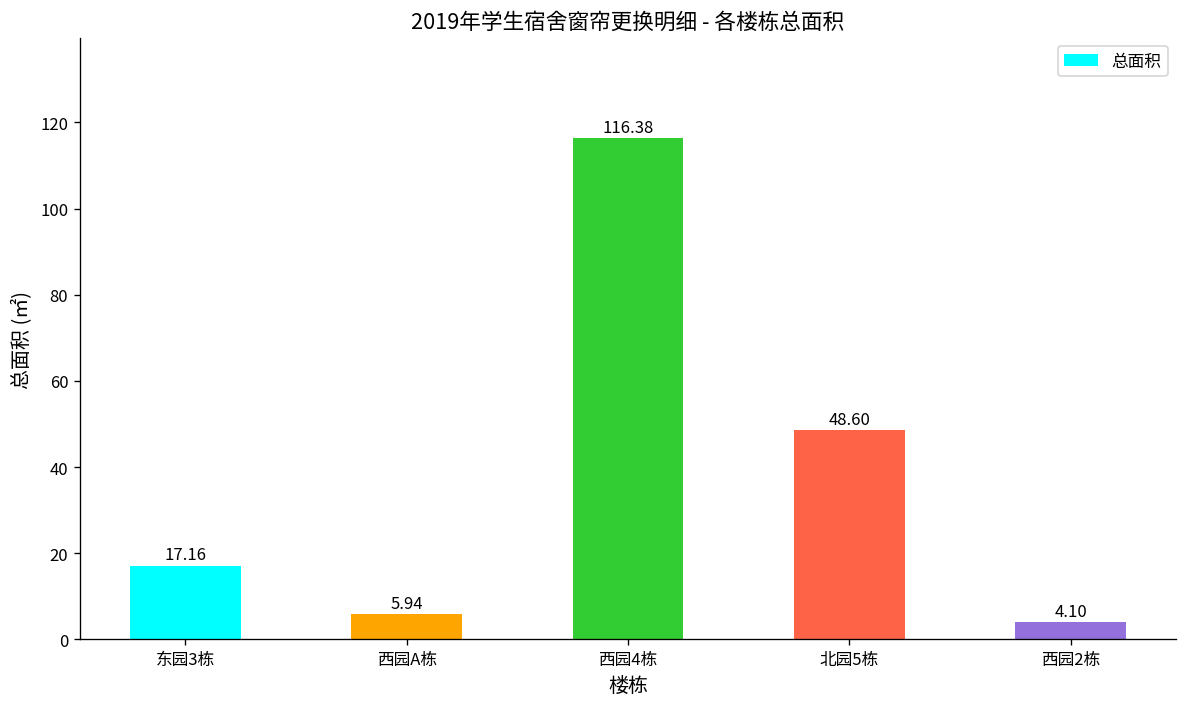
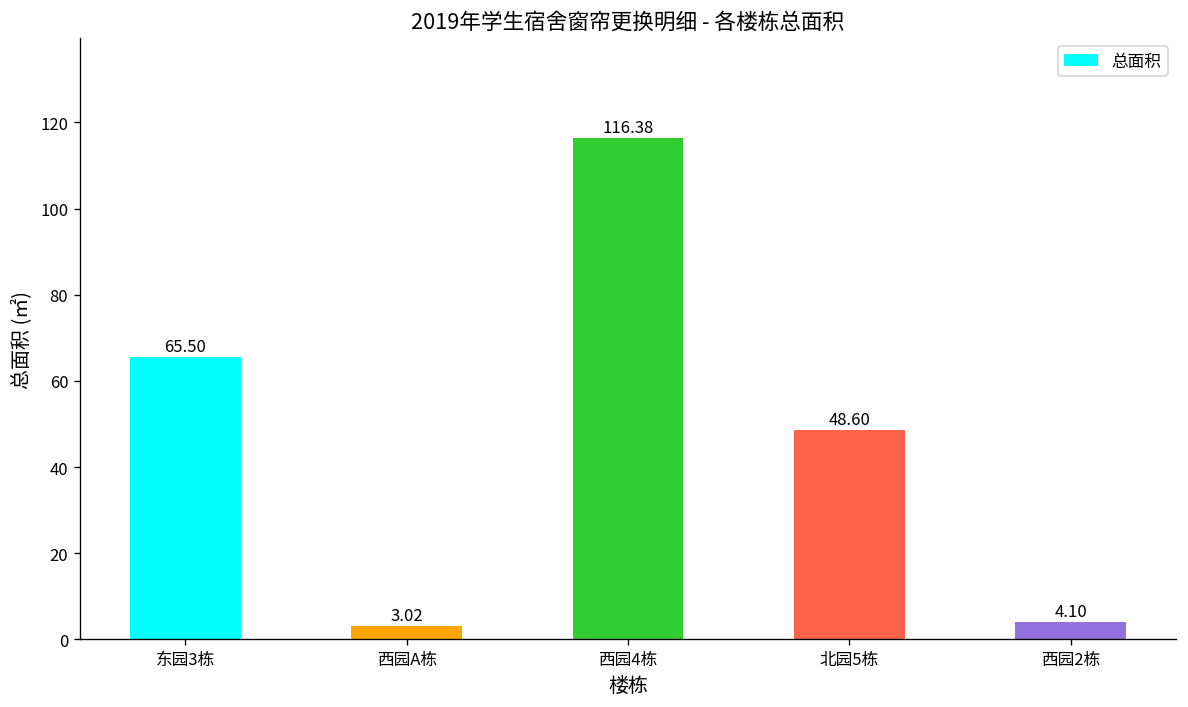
东园3栋: 17.16 -> 65.50
西园A栋: 5.94 -> 3.02
